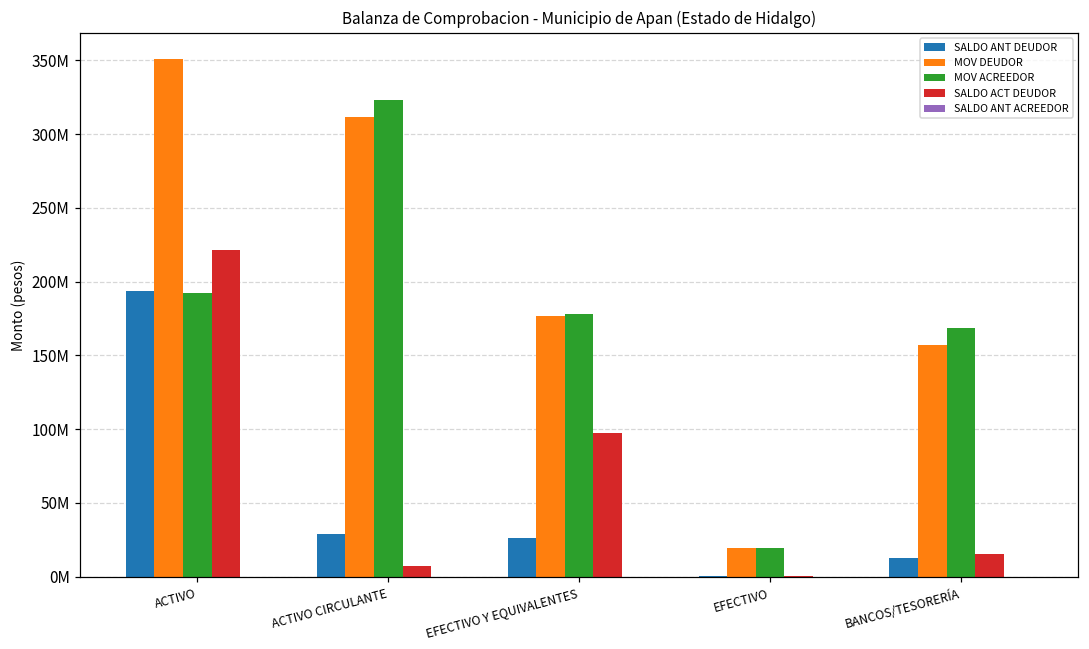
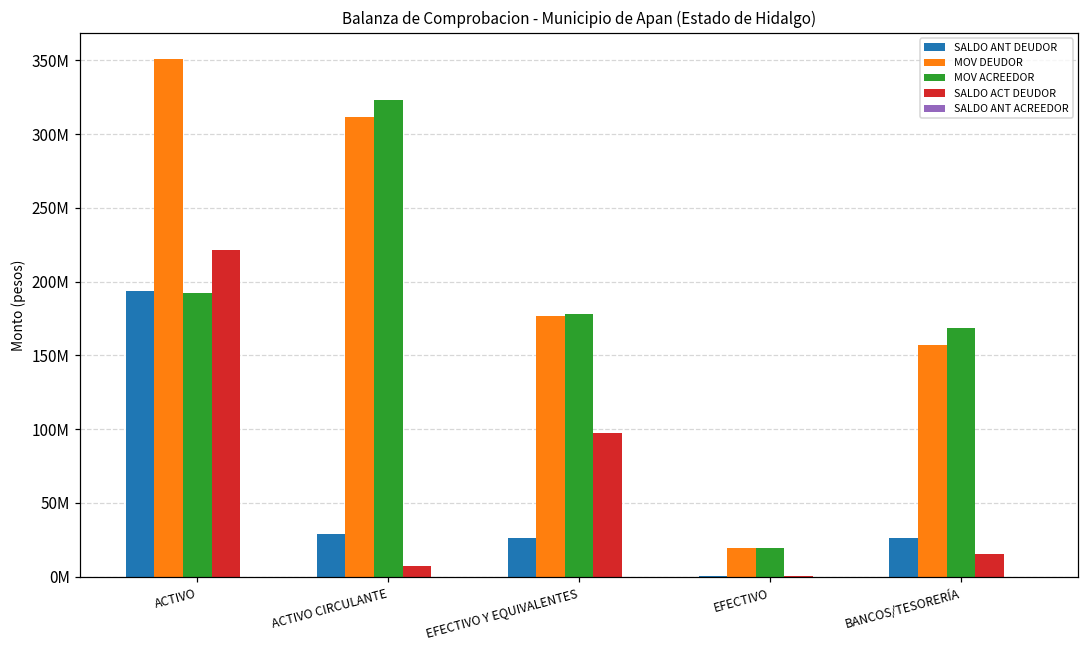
SALDO ANT DEUDOR, BANCOS/TESORERÍA: 12000000 -> 26000000
